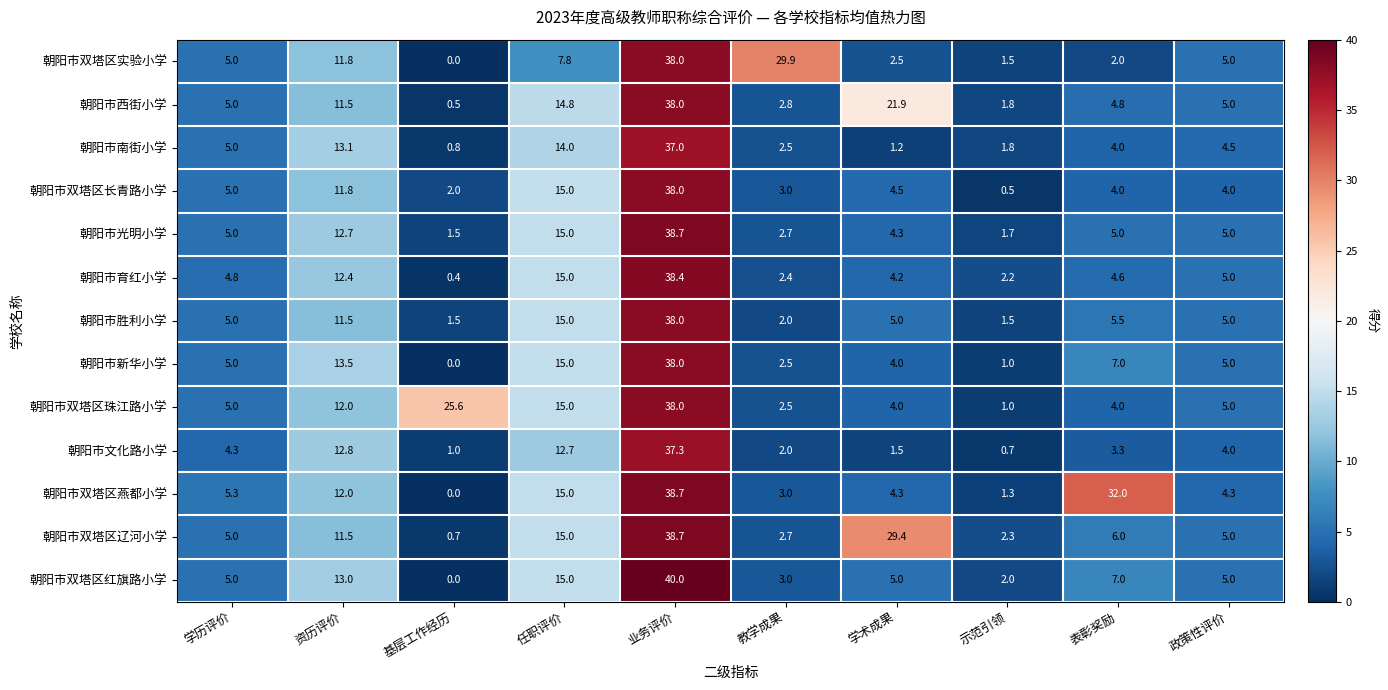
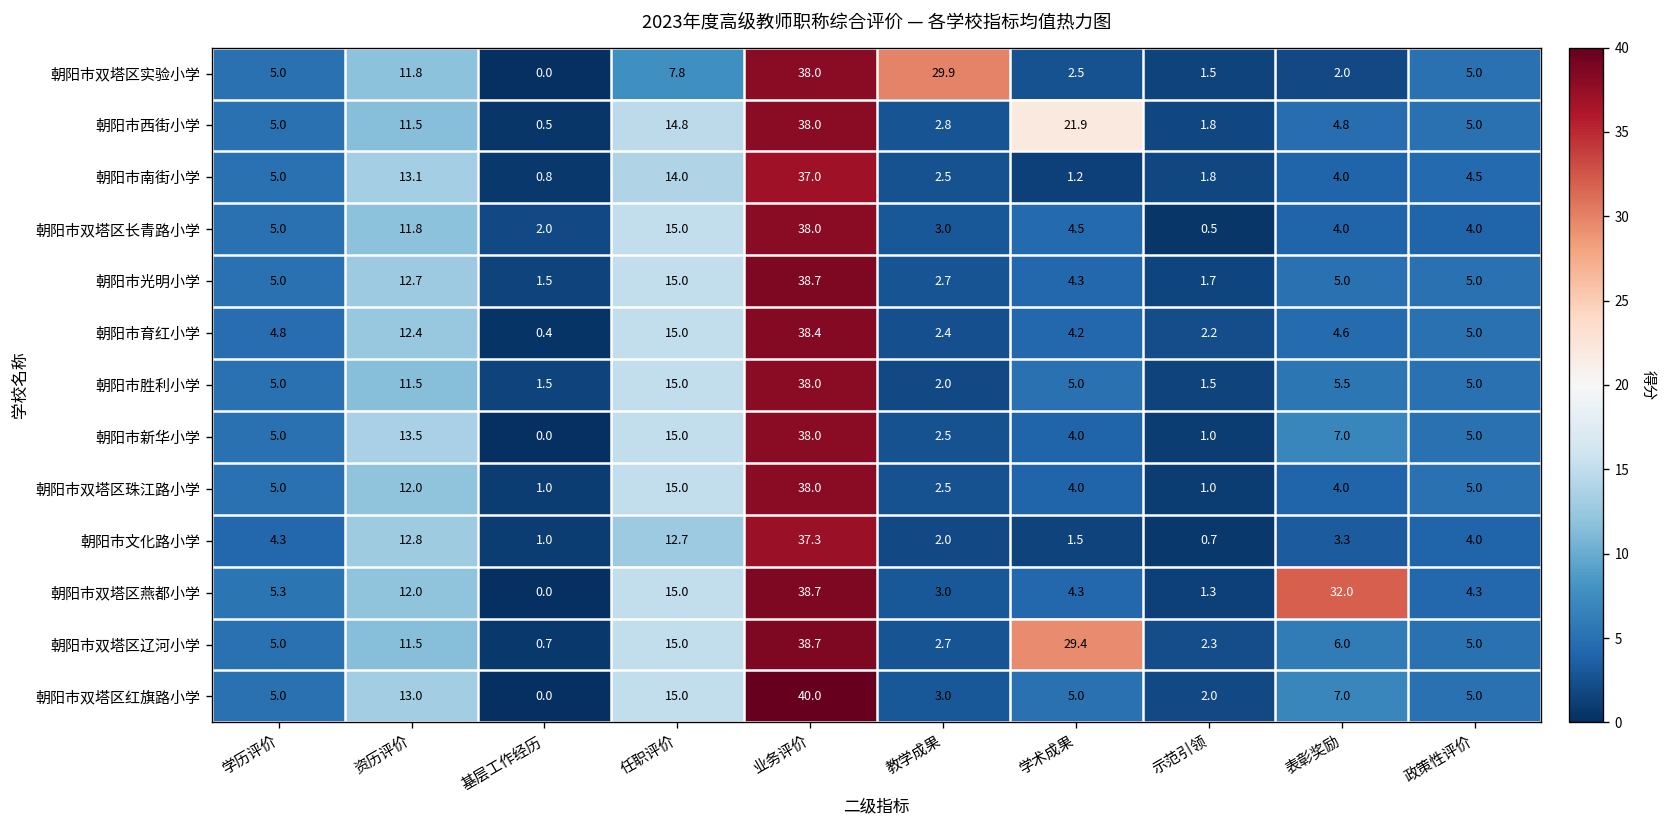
朝阳市双塔区珠江路小学, 基层工作经历: 25.6 -> 1.0
